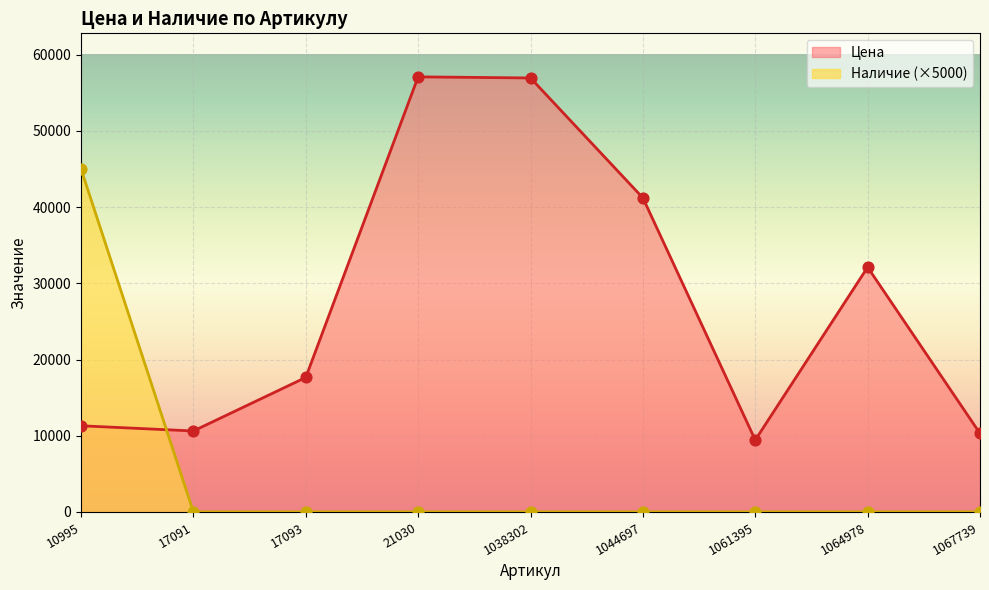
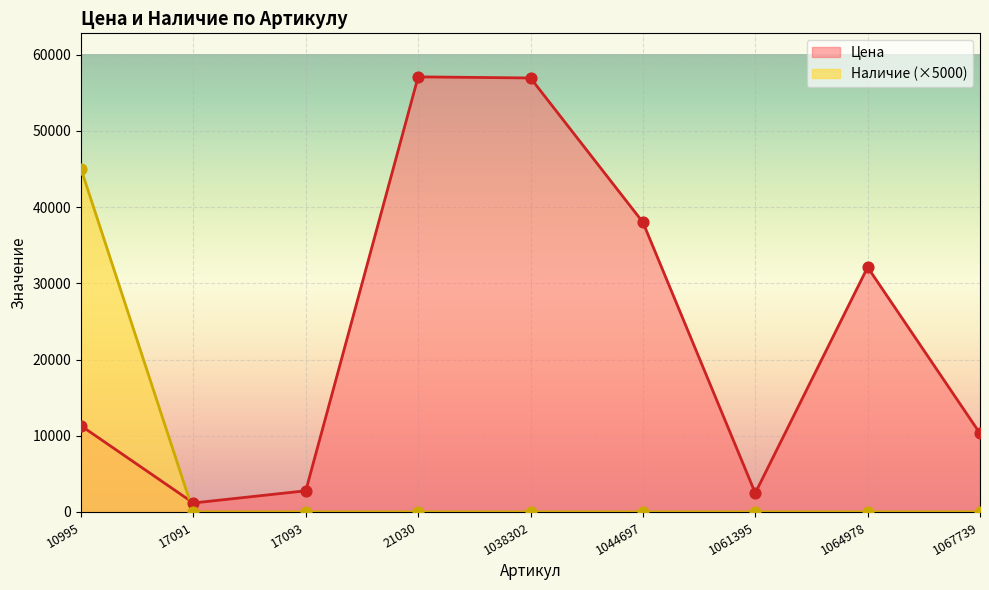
Цена, 17091: 11000 -> 1000
Цена, 17093: 18000 -> 3000
Цена, 1044697: 41000 -> 38000
Цена, 1061395: 9000 -> 2000
